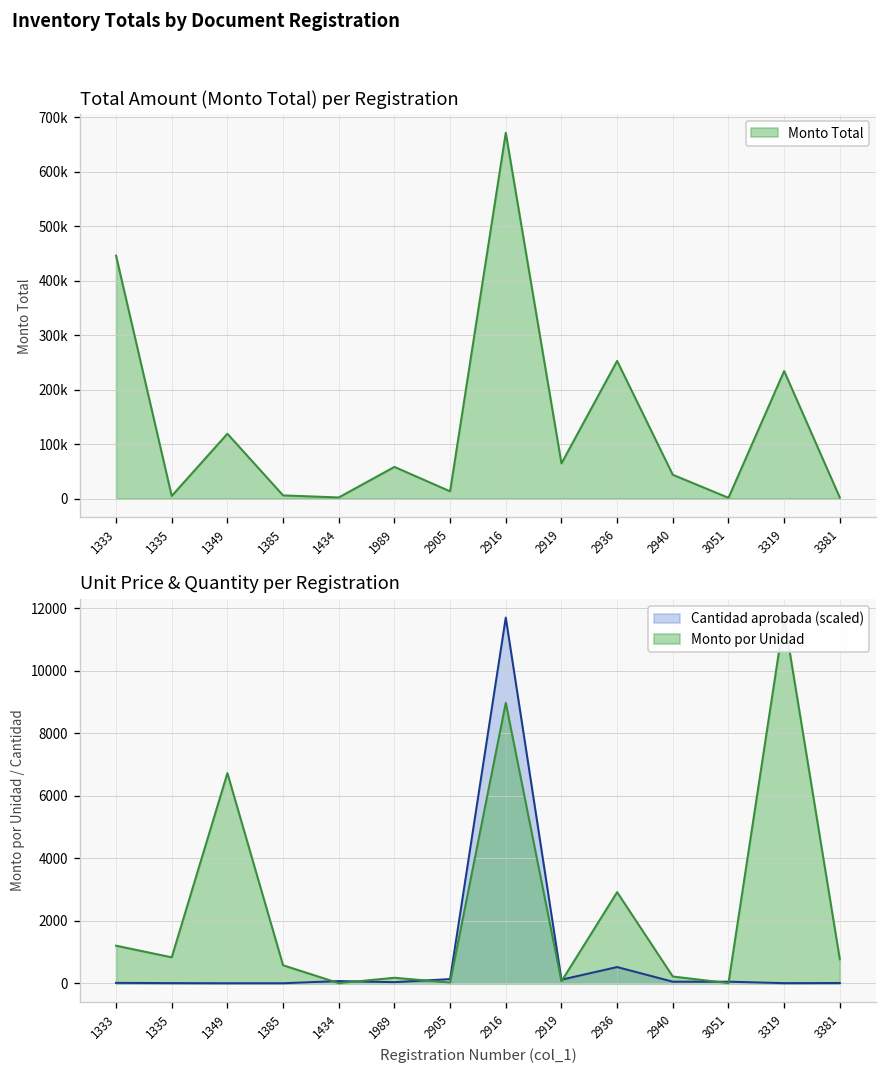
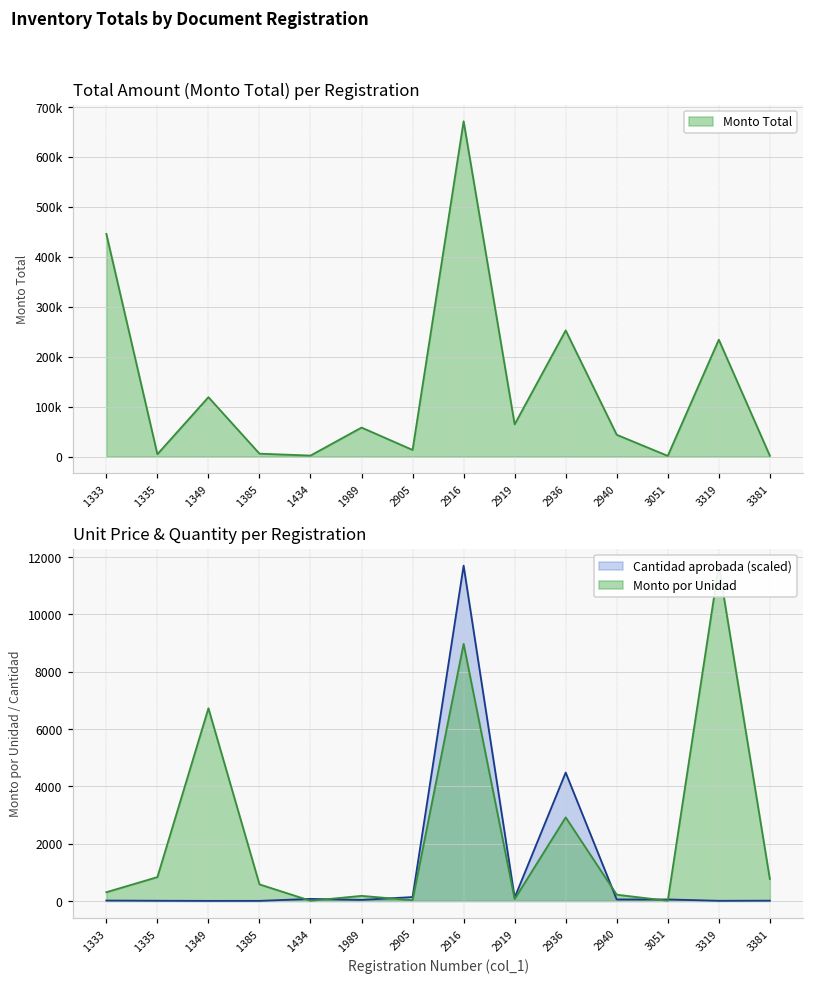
Unit Price & Quantity per Registration, Monto por Unidad, 1333: 1200 -> 300
Unit Price & Quantity per Registration, Cantidad aprobada (scaled), 2936: 500 -> 4500
